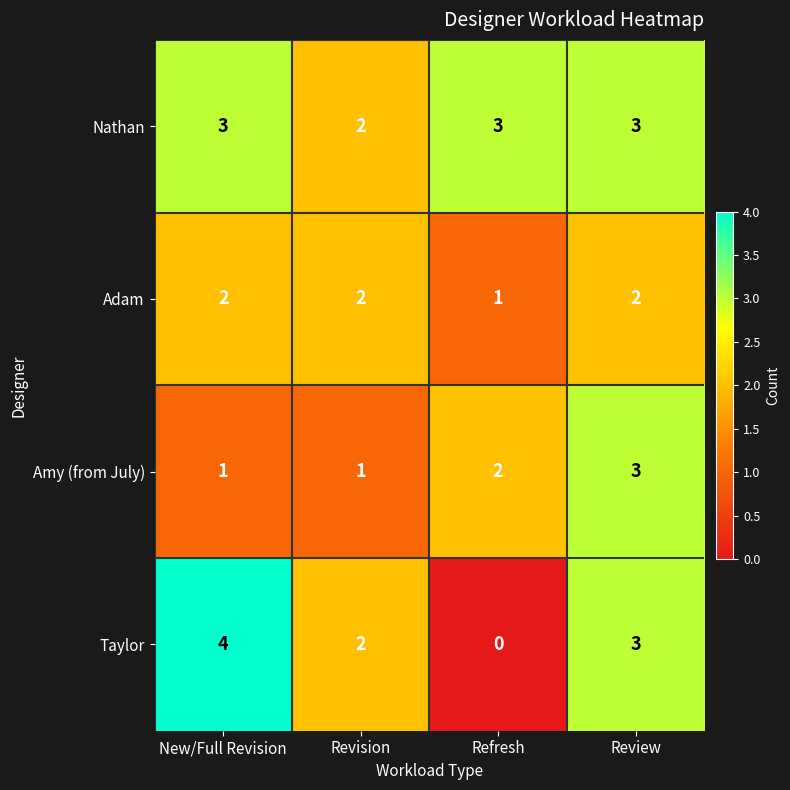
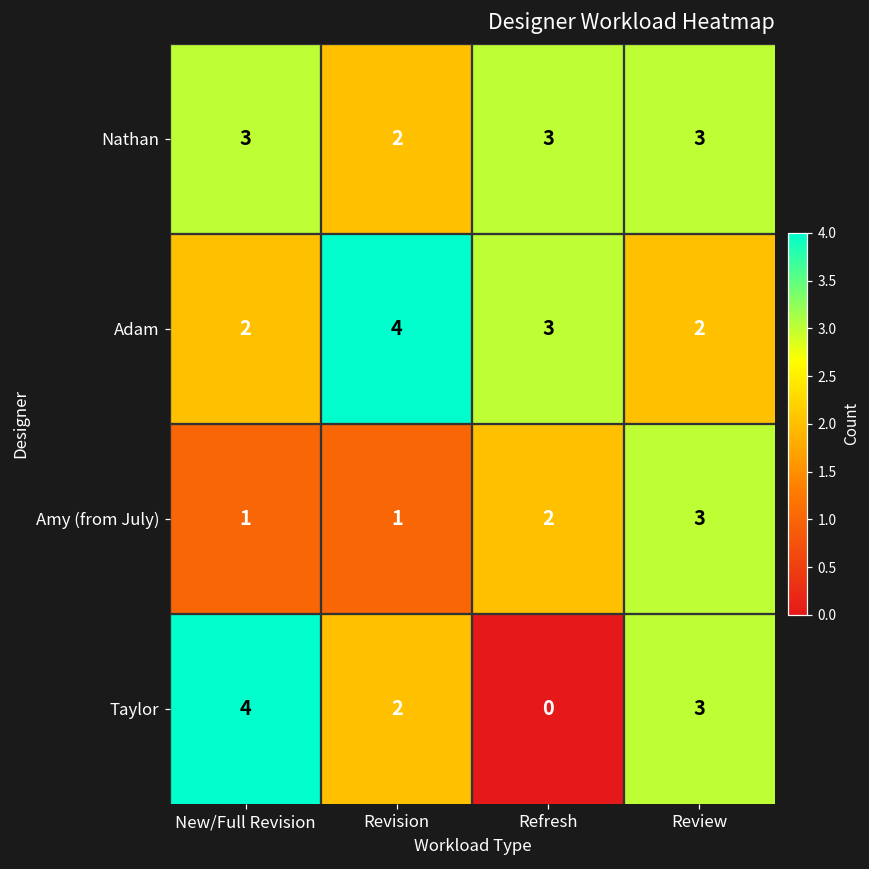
Adam, Revision: 2 -> 4
Adam, Refresh: 1 -> 3
